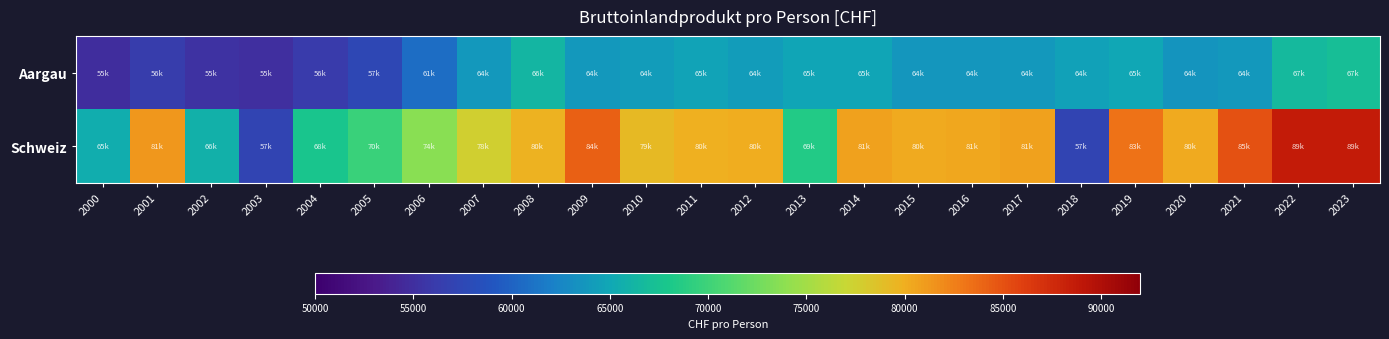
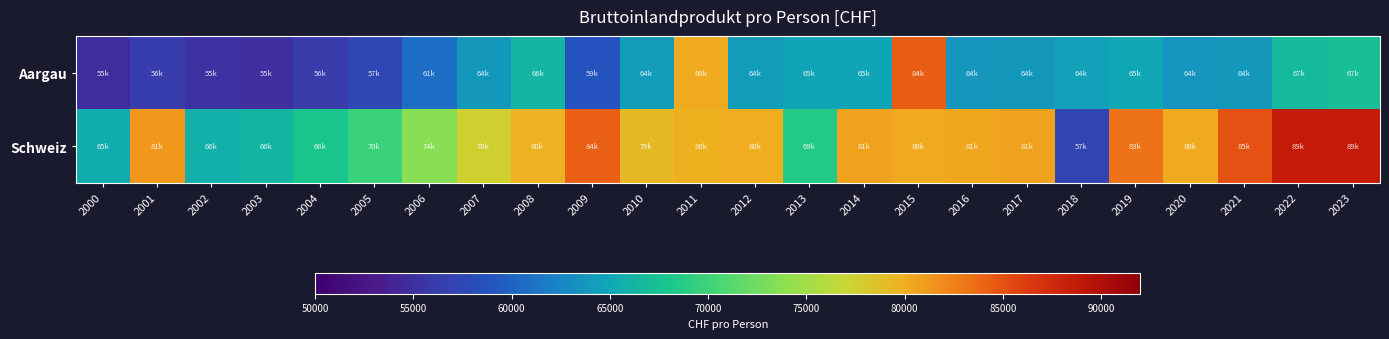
Aargau, 2009: 64k -> 59k
Aargau, 2011: 65k -> 80k
Aargau, 2015: 64k -> 84k
Schweiz, 2003: 57k -> 66k
